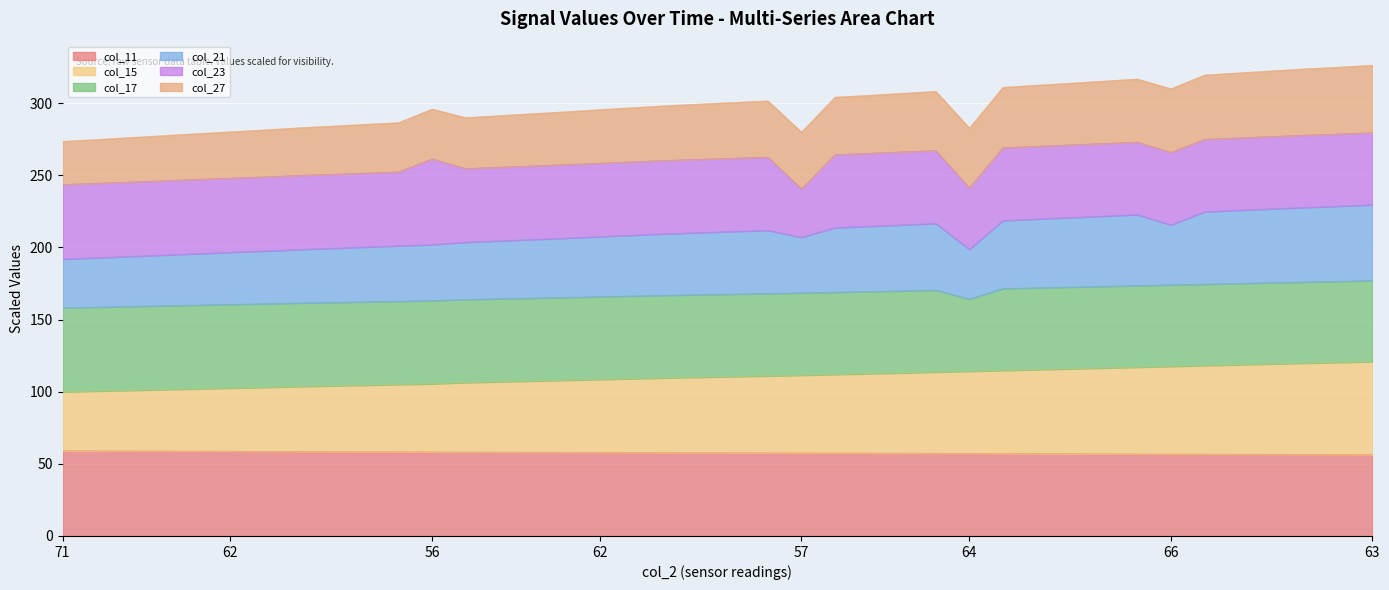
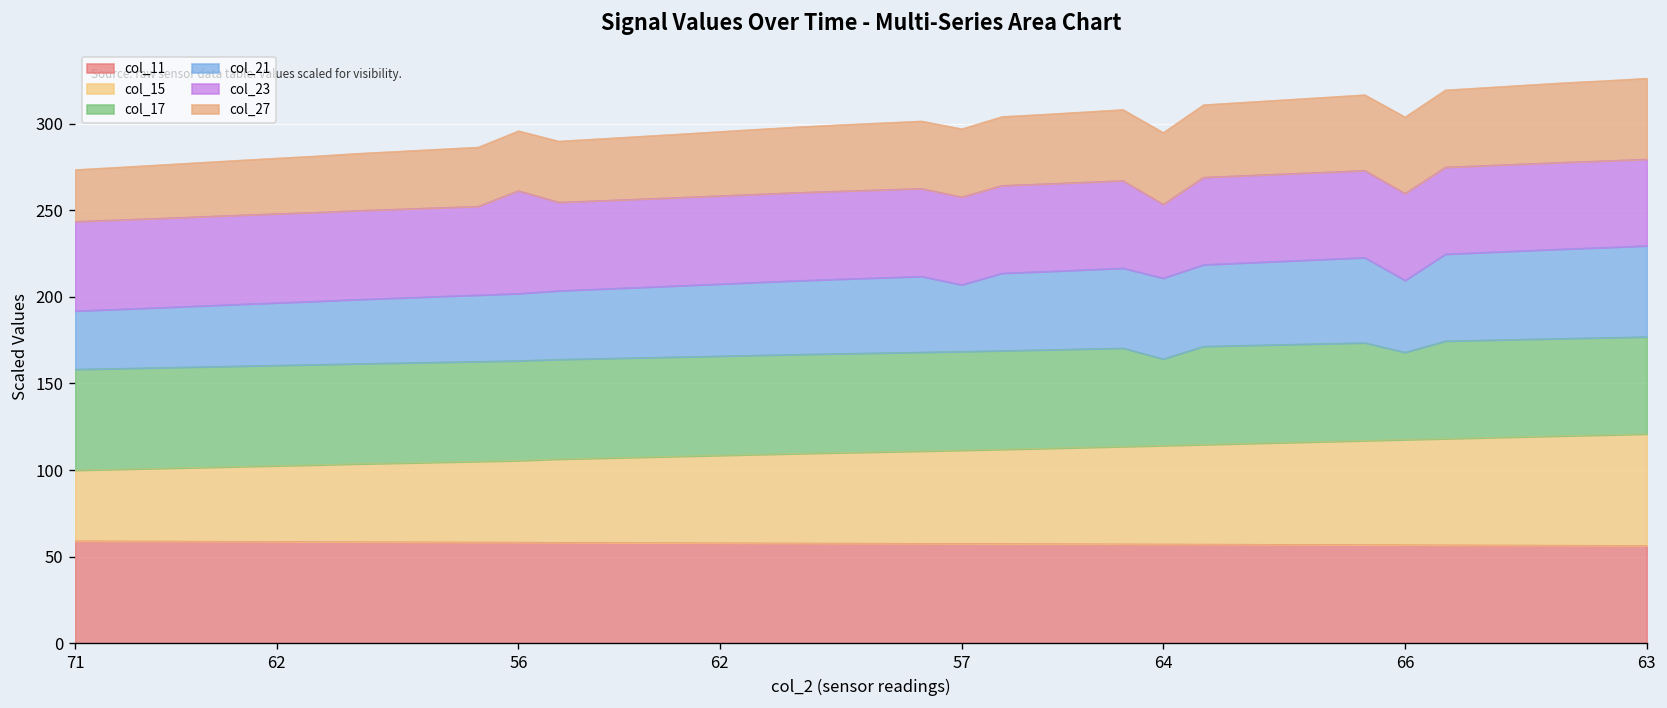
col_23, 57: 34 -> 51
col_21, 64: 34 -> 47
col_17, 66: 56 -> 50
